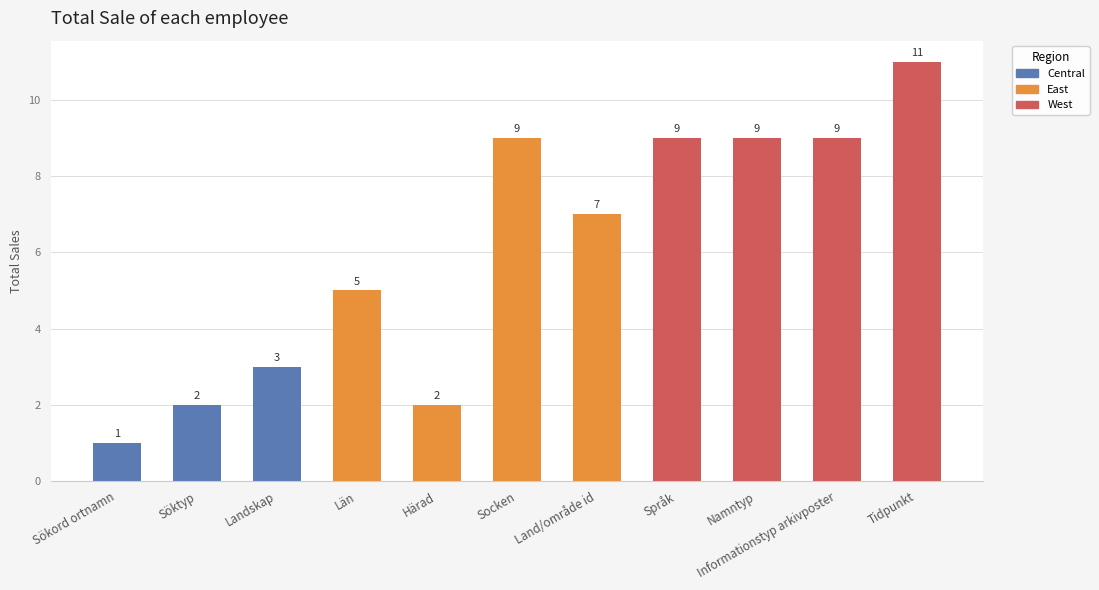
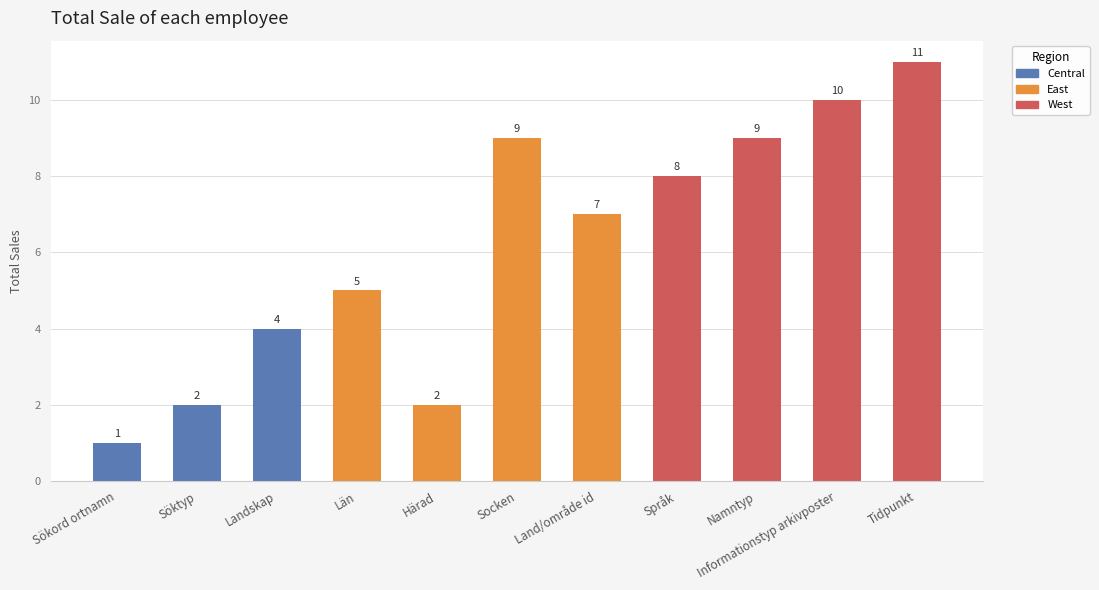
Landskap: 3 -> 4
Språk: 9 -> 8
Informationstyp arkivposter: 9 -> 10
